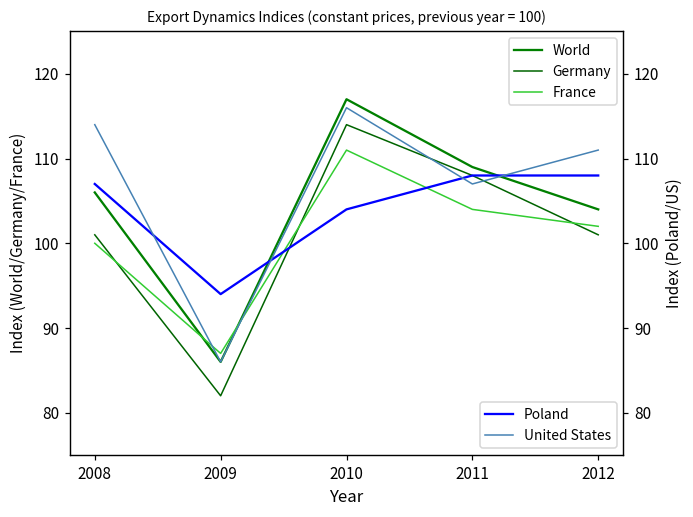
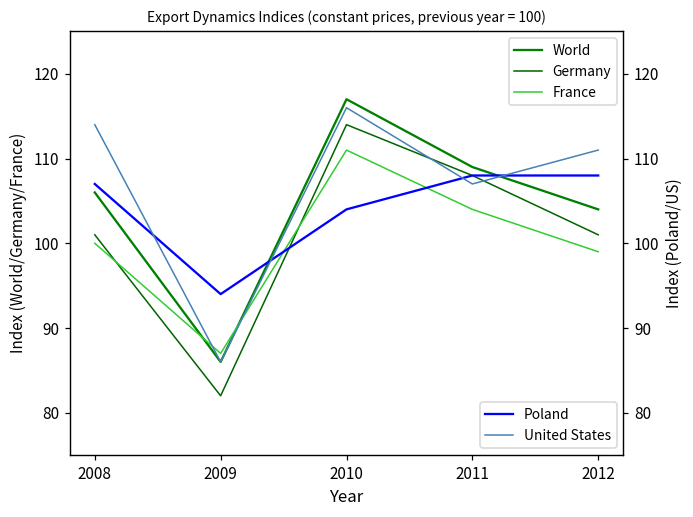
France, 2012: 102 -> 99
